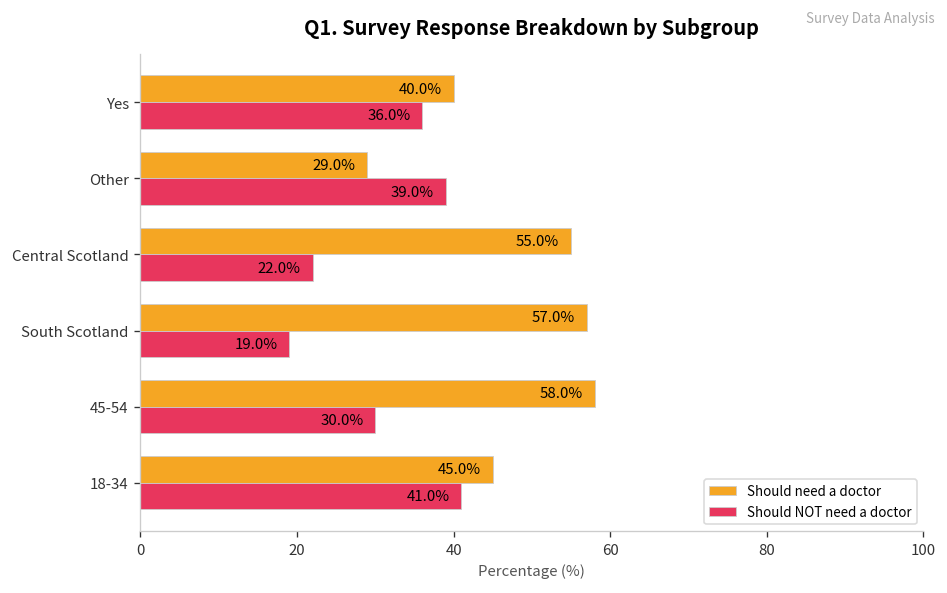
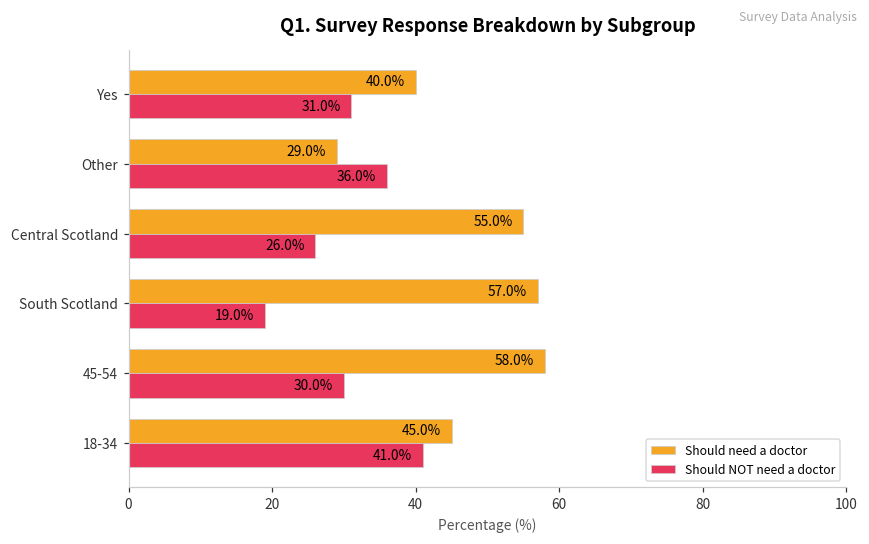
Should NOT need a doctor, Yes: 36.0% -> 31.0%
Should NOT need a doctor, Other: 39.0% -> 36.0%
Should NOT need a doctor, Central Scotland: 22.0% -> 26.0%
